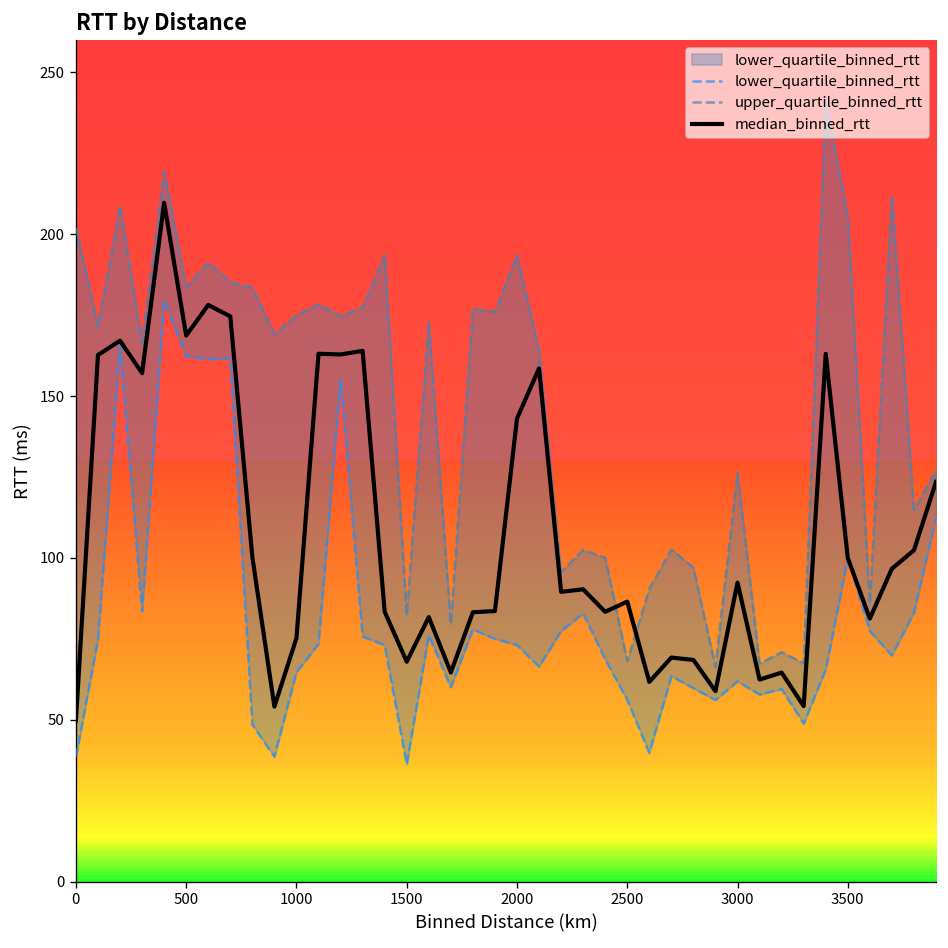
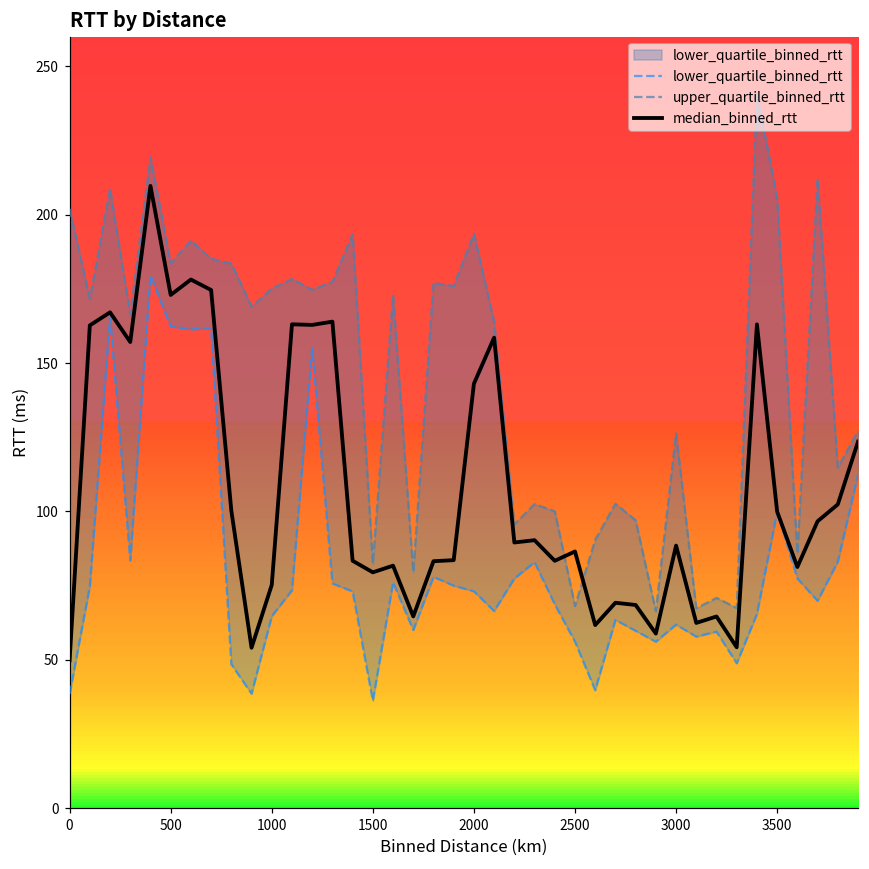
median_binned_rtt, 500: 169 -> 173
median_binned_rtt, 1500: 68 -> 79
median_binned_rtt, 3000: 92 -> 88
